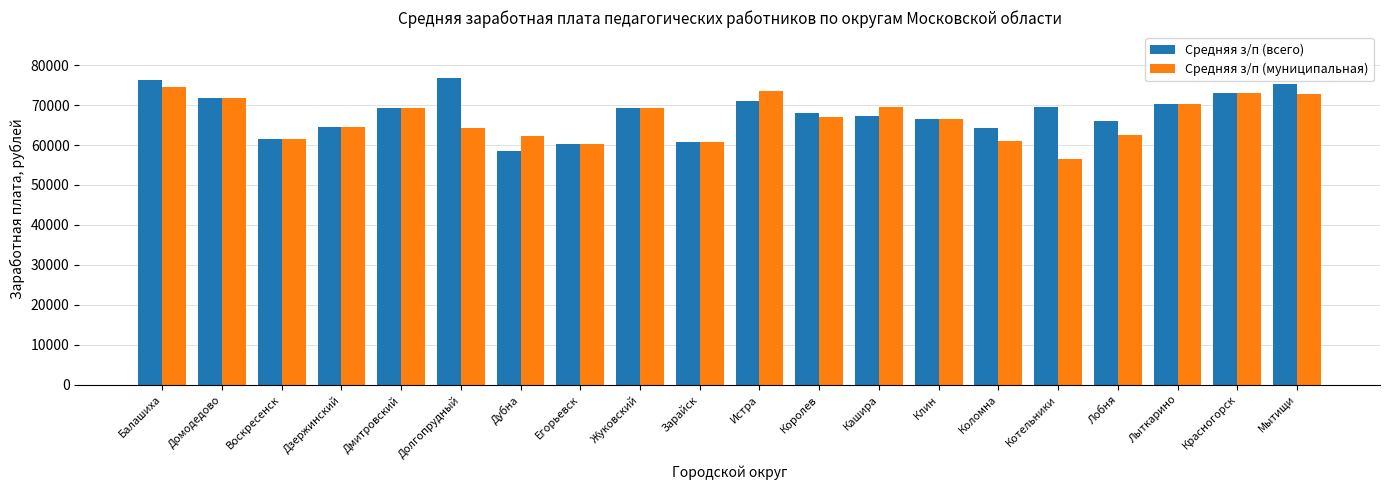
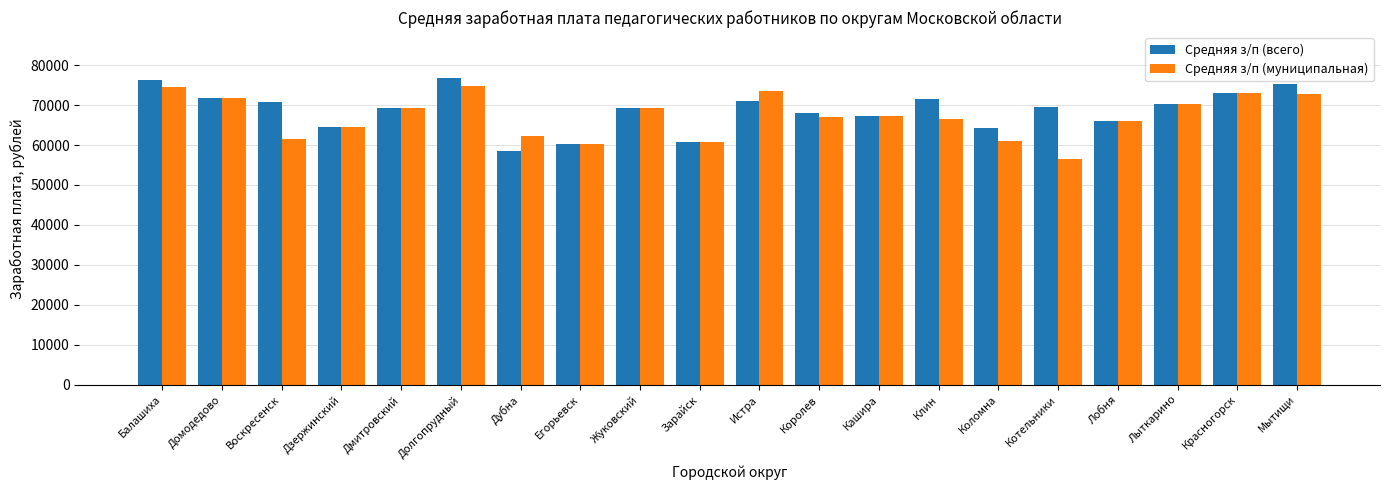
Средняя з/п (всего), Воскресенск: 62000 -> 71000
Средняя з/п (муниципальная), Долгопрудный: 64000 -> 75000
Средняя з/п (муниципальная), Кашира: 70000 -> 67000
Средняя з/п (всего), Клин: 67000 -> 72000
Средняя з/п (муниципальная), Лобня: 63000 -> 66000
